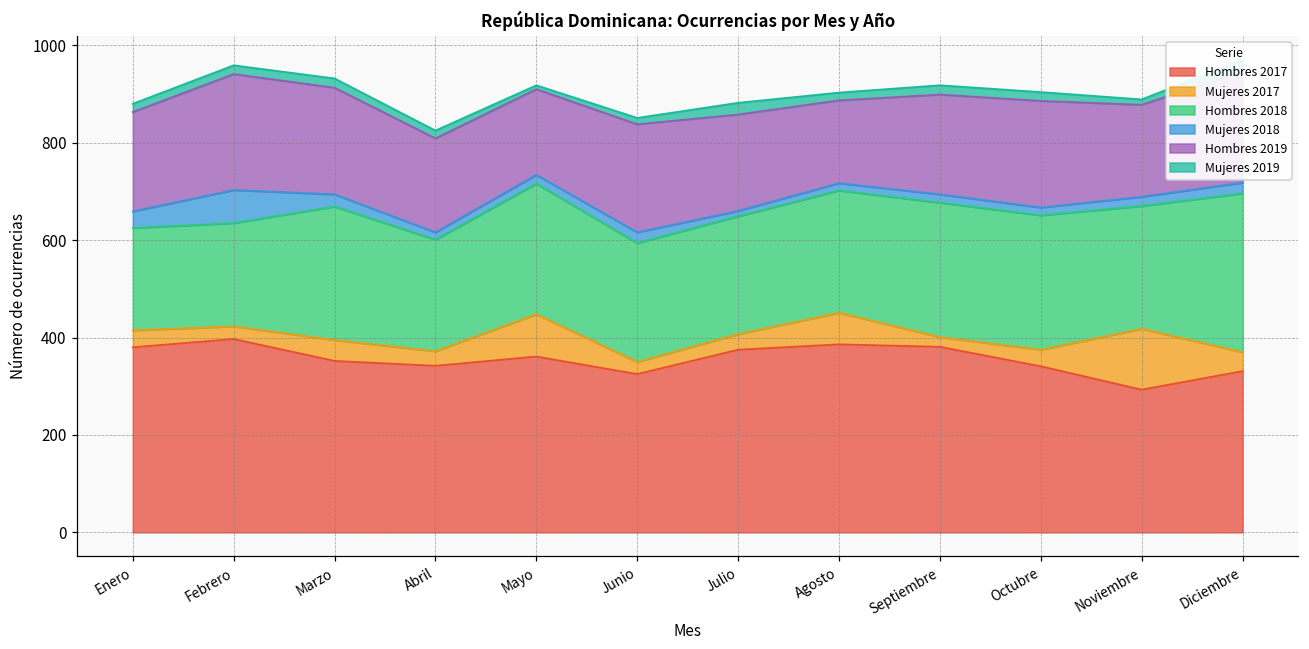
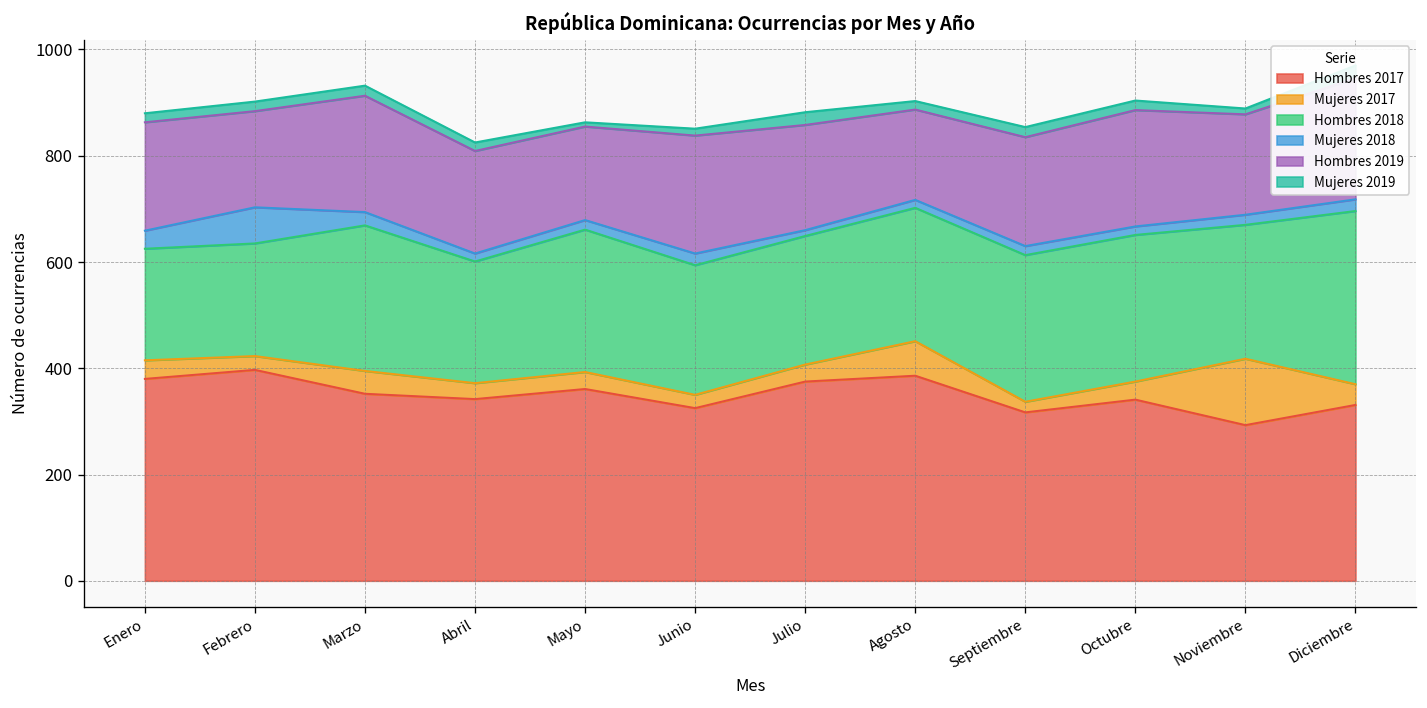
Hombres 2019, Febrero: 240 -> 180
Mujeres 2017, Mayo: 90 -> 30
Hombres 2017, Septiembre: 380 -> 320
